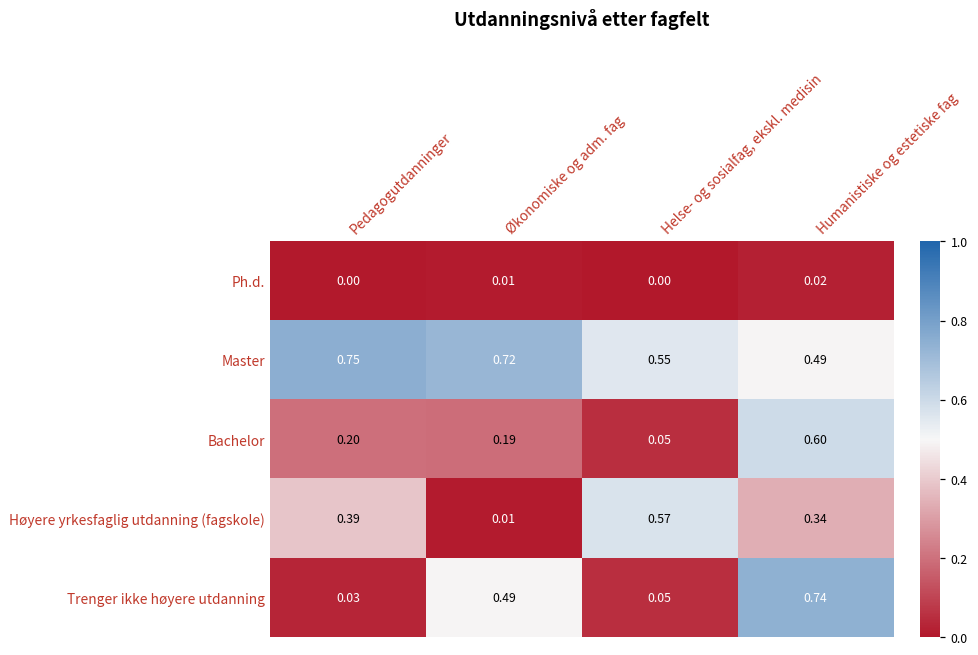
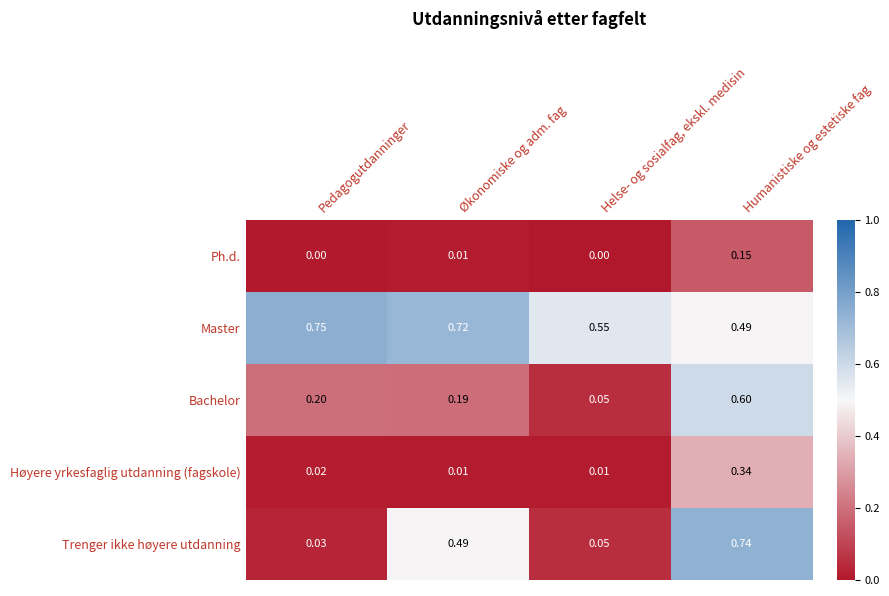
Ph.d., Humanistiske og estetiske fag: 0.02 -> 0.15
Høyere yrkesfaglig utdanning (fagskole), Pedagogutdanninger: 0.39 -> 0.02
Høyere yrkesfaglig utdanning (fagskole), Helse- og sosialfag, ekskl. medisin: 0.57 -> 0.01
